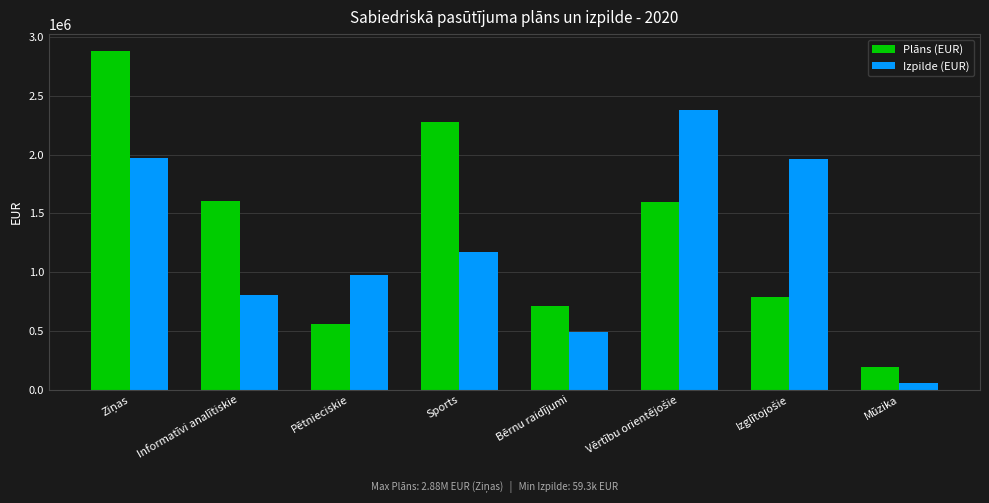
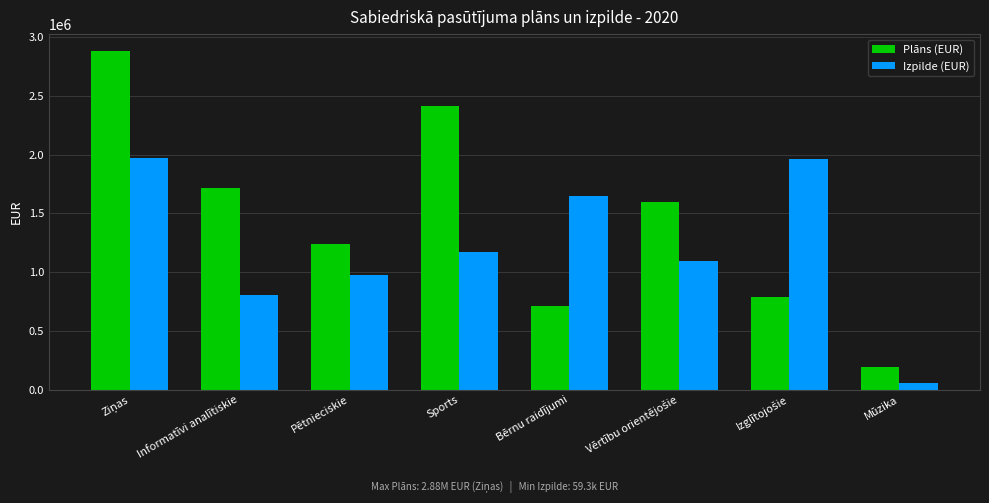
Plāns (EUR), Informatīvi analītiskie: 1600000 -> 1710000
Plāns (EUR), Pētnieciskie: 560000 -> 1240000
Plāns (EUR), Sports: 2270000 -> 2410000
Izpilde (EUR), Bērnu raidījumi: 490000 -> 1650000
Izpilde (EUR), Vērtību orientējošie: 2380000 -> 1100000
